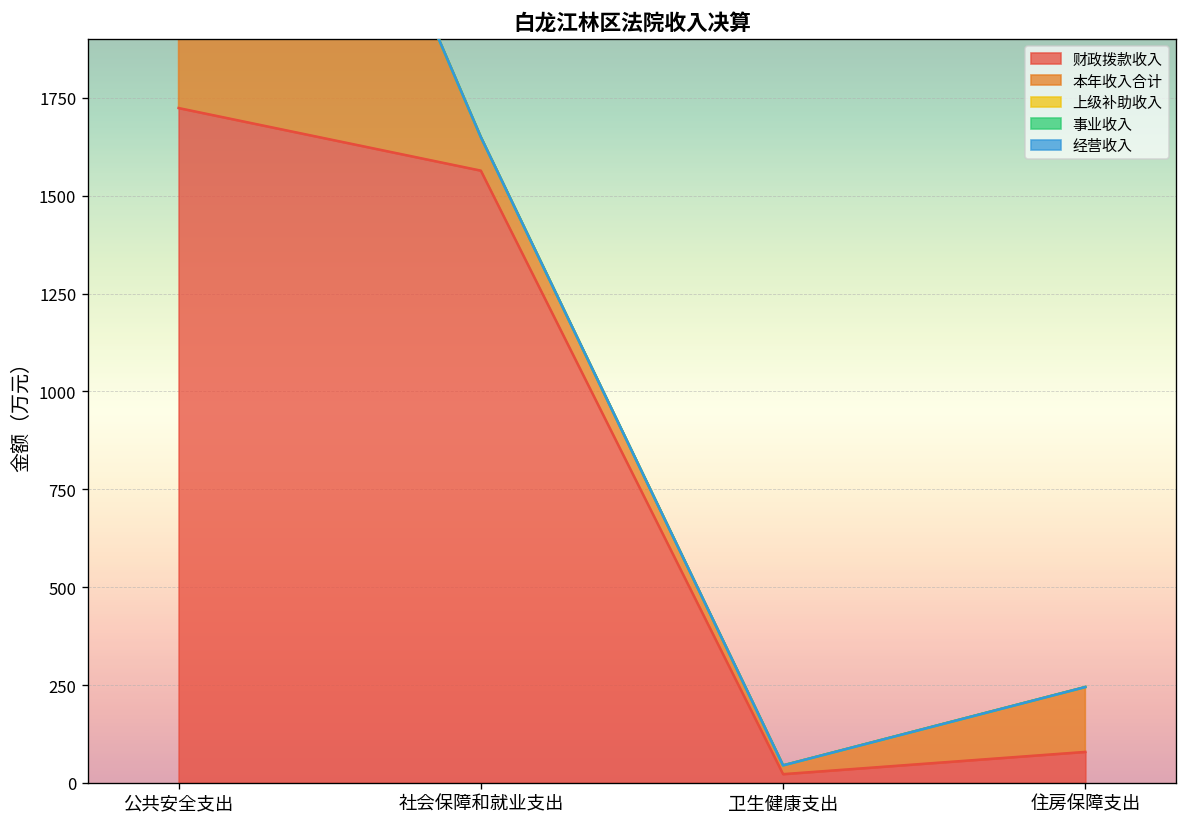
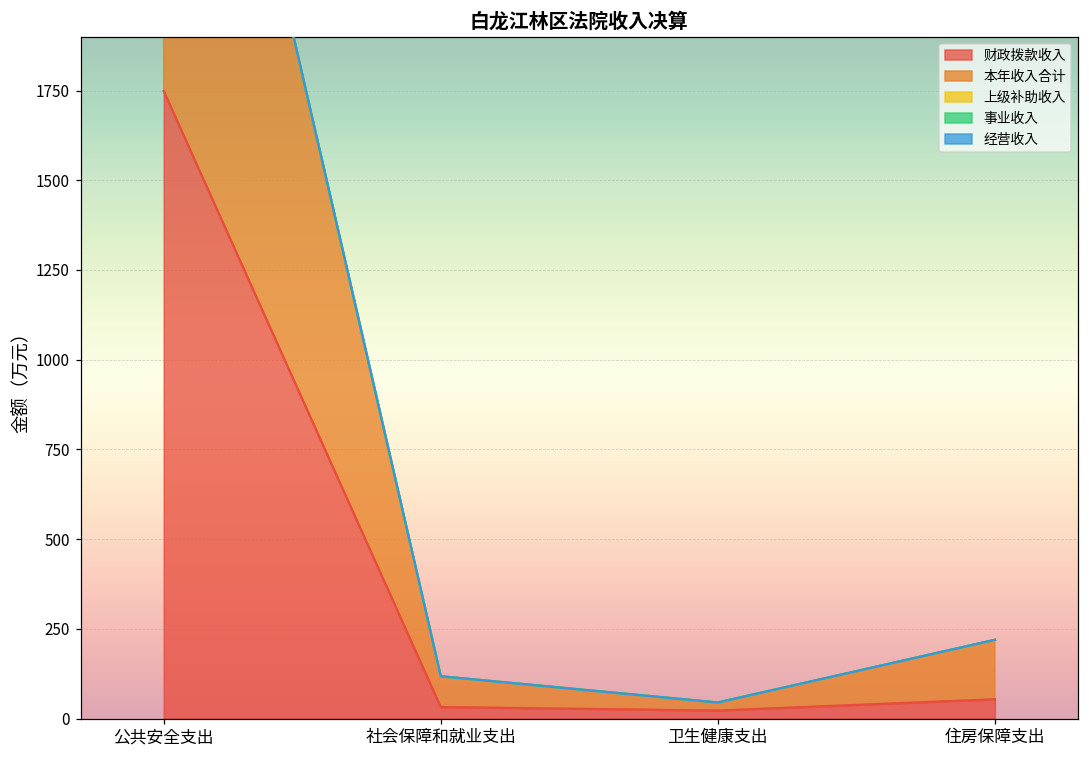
财政拨款收入, 公共安全支出: 1720 -> 1750
财政拨款收入, 社会保障和就业支出: 1560 -> 30
财政拨款收入, 住房保障支出: 80 -> 50
